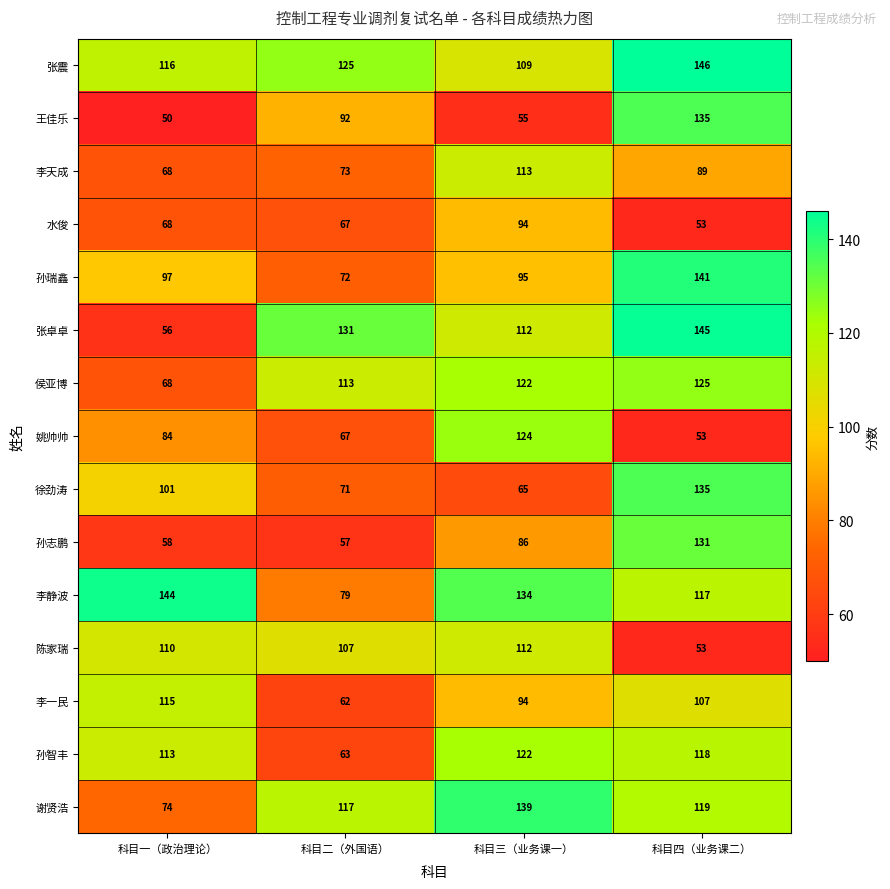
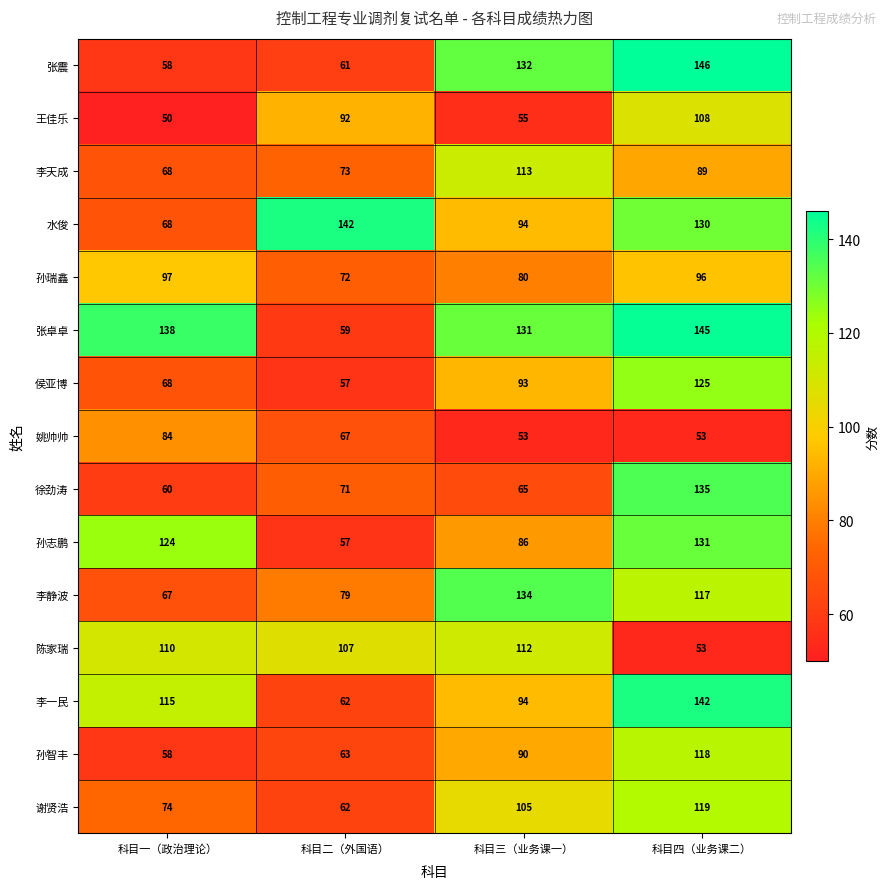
张震, 科目一（政治理论）: 116 -> 58
张震, 科目二（外国语）: 125 -> 61
张震, 科目三（业务课一）: 109 -> 132
王佳乐, 科目四（业务课二）: 135 -> 108
水俊, 科目二（外国语）: 67 -> 142
水俊, 科目四（业务课二）: 53 -> 130
孙瑞鑫, 科目三（业务课一）: 95 -> 80
孙瑞鑫, 科目四（业务课二）: 141 -> 96
张卓卓, 科目一（政治理论）: 56 -> 138
张卓卓, 科目二（外国语）: 131 -> 59
张卓卓, 科目三（业务课一）: 112 -> 131
侯亚博, 科目二（外国语）: 113 -> 57
侯亚博, 科目三（业务课一）: 122 -> 93
姚帅帅, 科目三（业务课一）: 124 -> 53
徐劲涛, 科目一（政治理论）: 101 -> 60
孙志鹏, 科目一（政治理论）: 58 -> 124
李静波, 科目一（政治理论）: 144 -> 67
李一民, 科目四（业务课二）: 107 -> 142
孙智丰, 科目一（政治理论）: 113 -> 58
孙智丰, 科目三（业务课一）: 122 -> 90
谢贤浩, 科目二（外国语）: 117 -> 62
谢贤浩, 科目三（业务课一）: 139 -> 105
